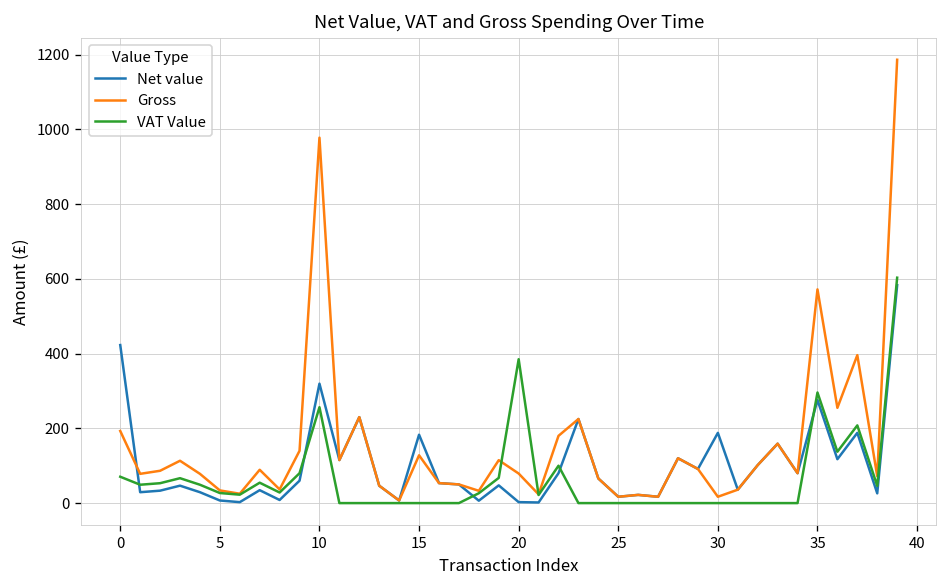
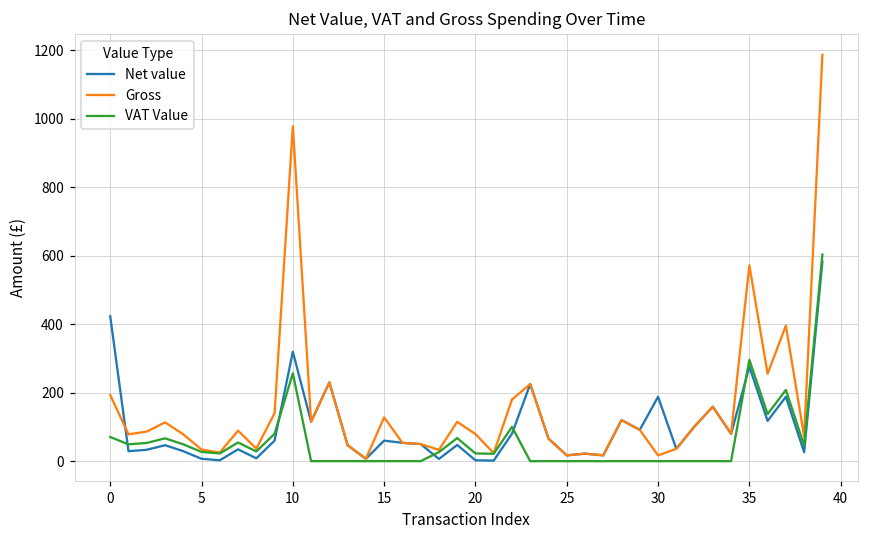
Net value, 15: 180 -> 60
VAT Value, 20: 390 -> 20
